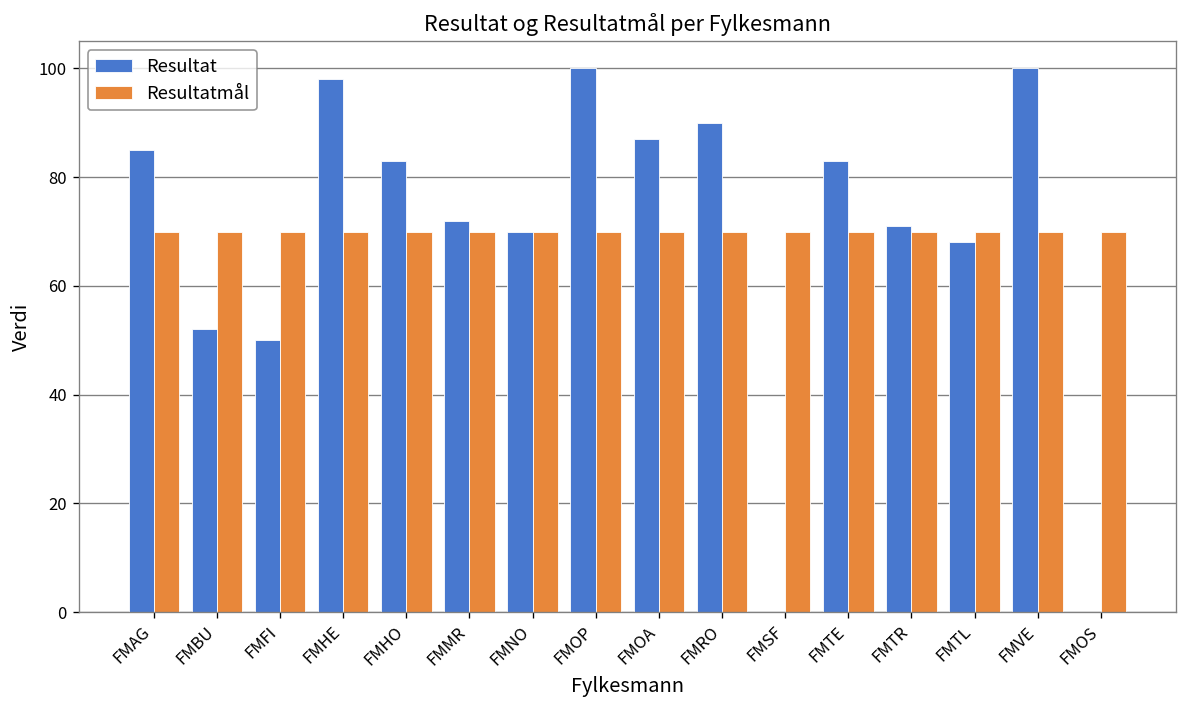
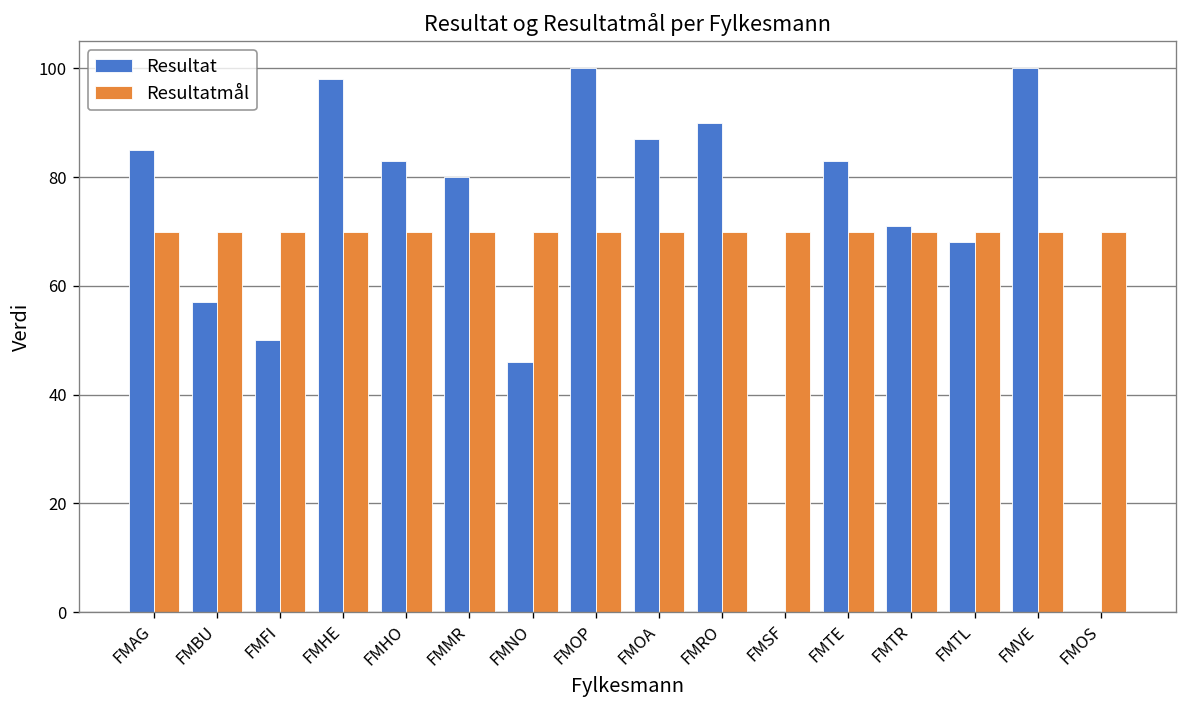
Resultat, FMBU: 52 -> 57
Resultat, FMMR: 72 -> 80
Resultat, FMNO: 70 -> 46
